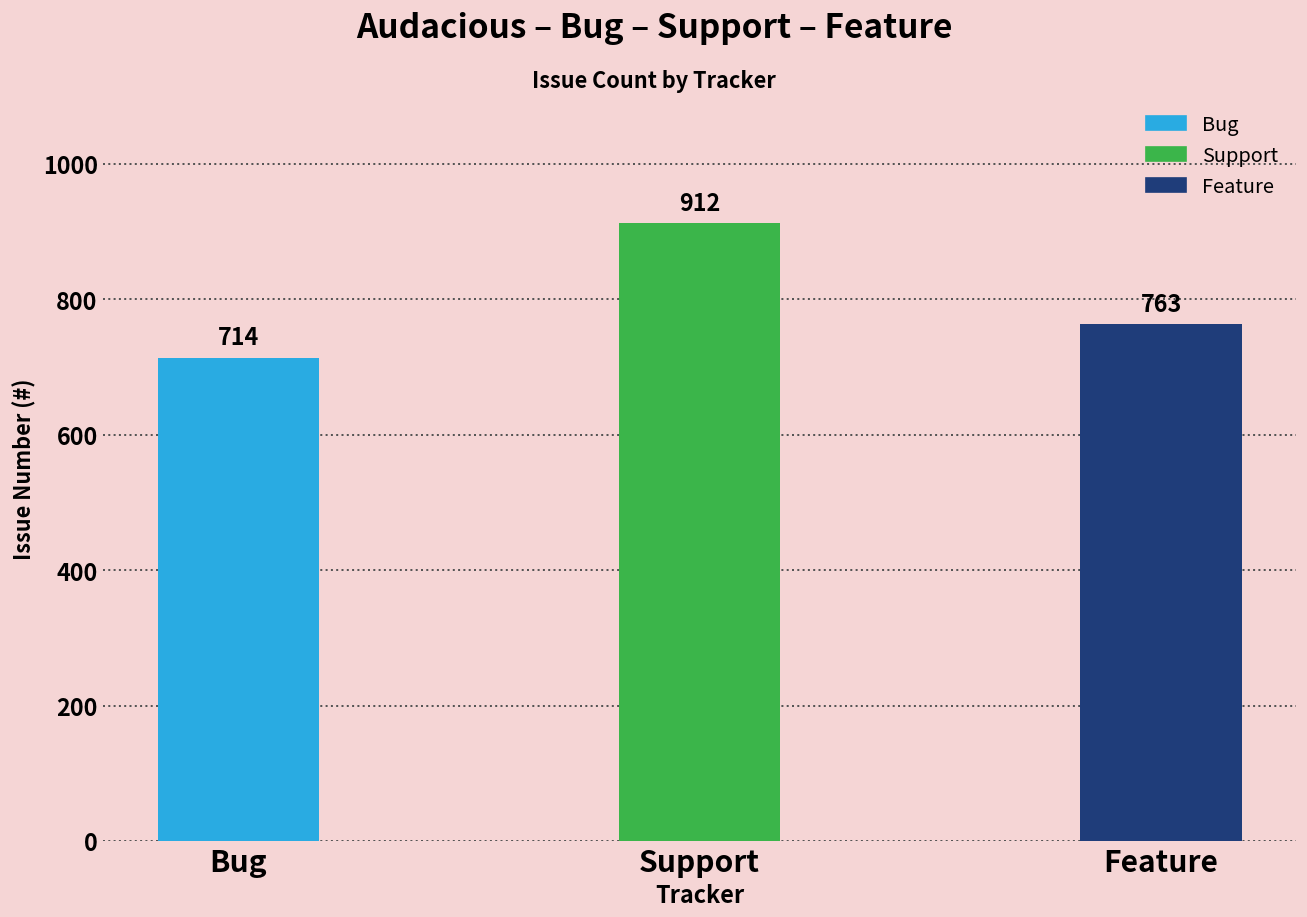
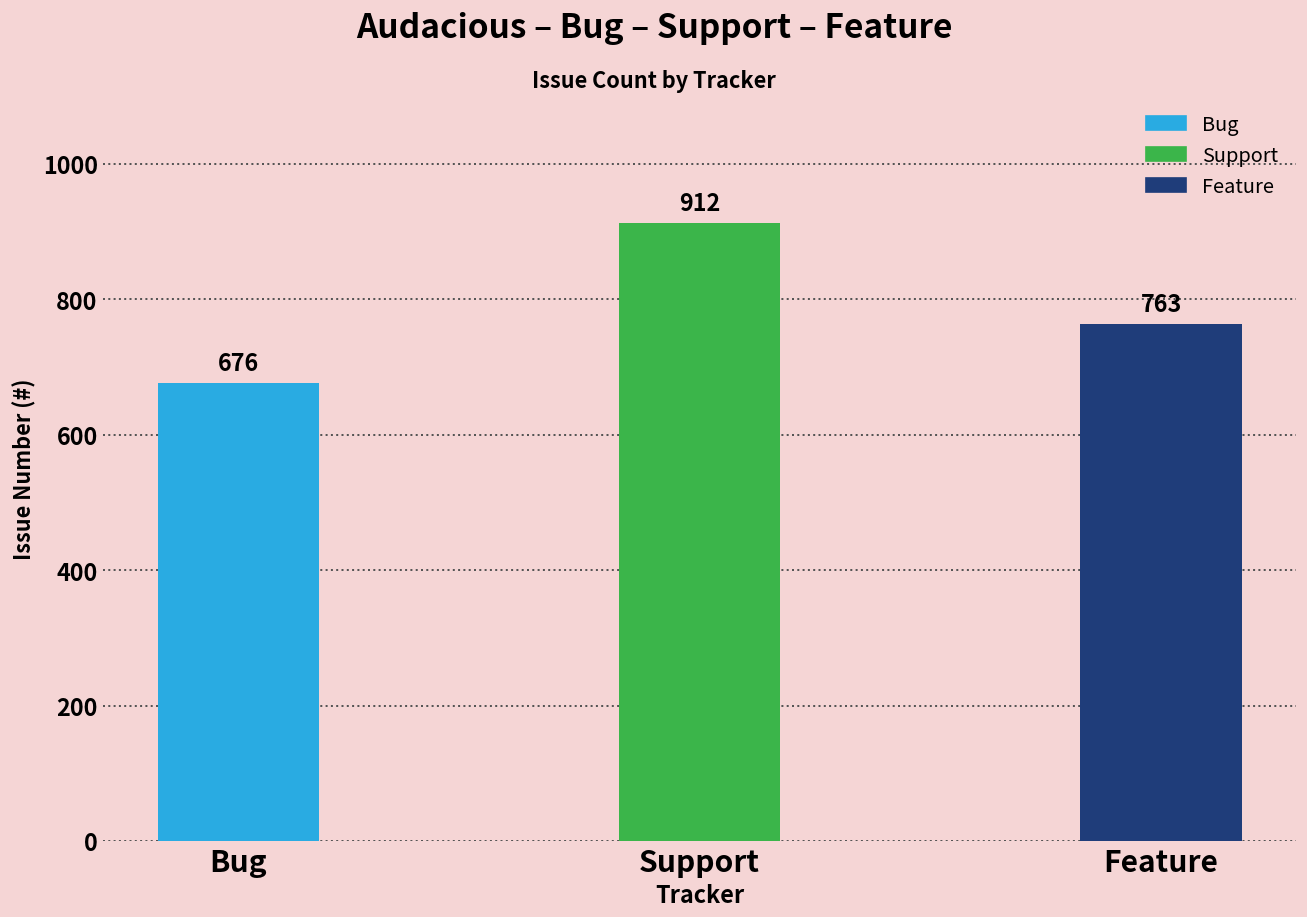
Bug: 714 -> 676
